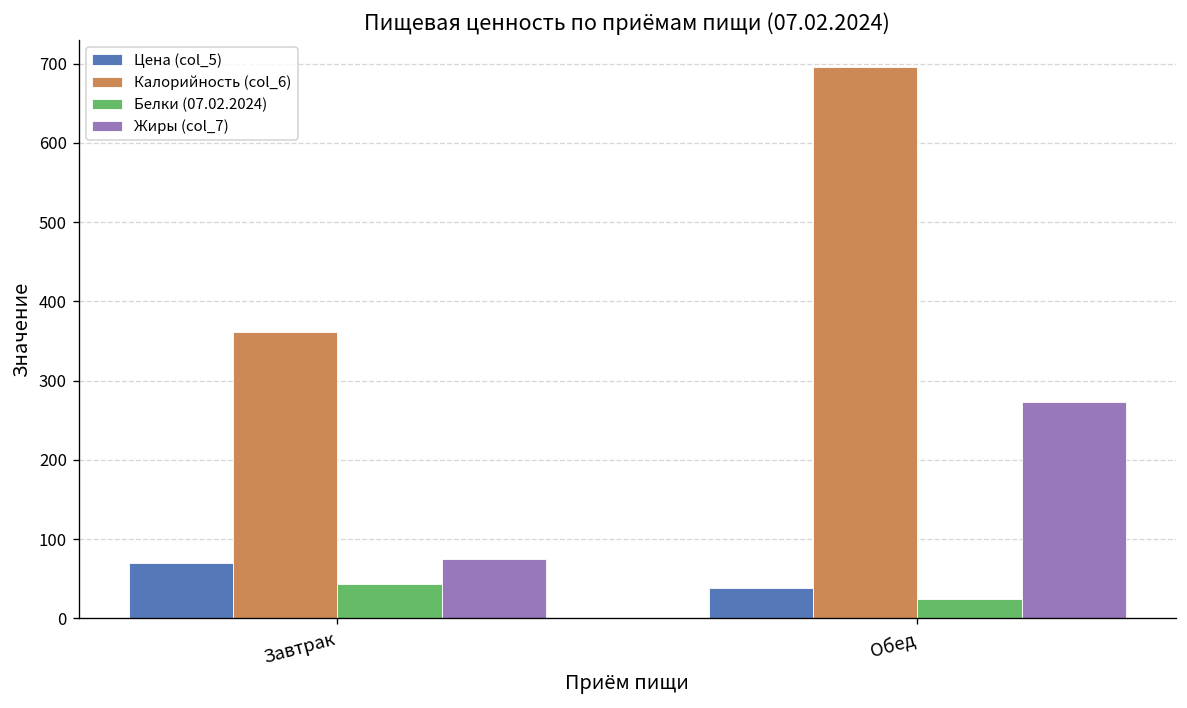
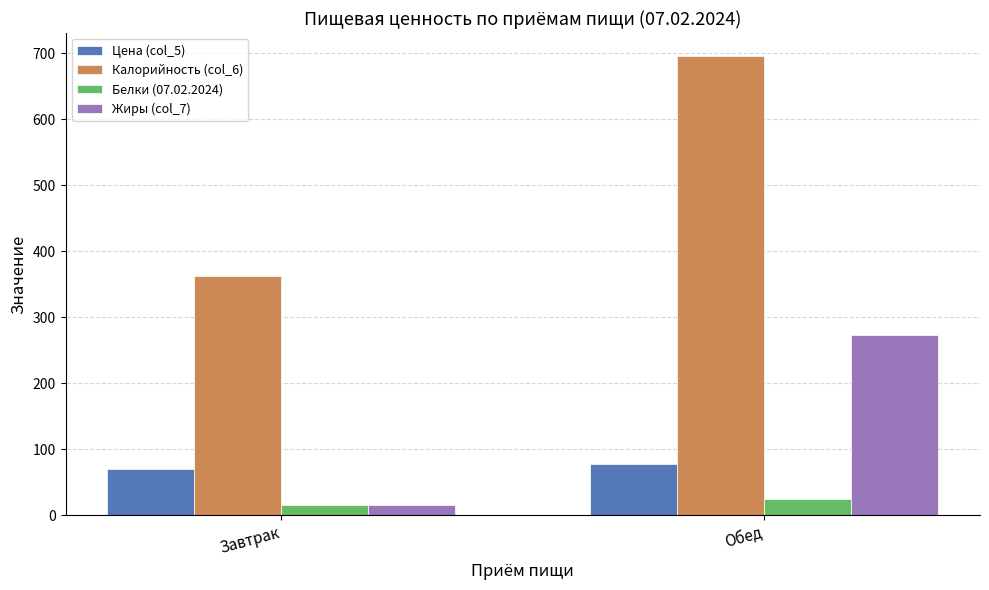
Белки (07.02.2024), Завтрак: 40 -> 20
Жиры (col_7), Завтрак: 80 -> 20
Цена (col_5), Обед: 40 -> 80
